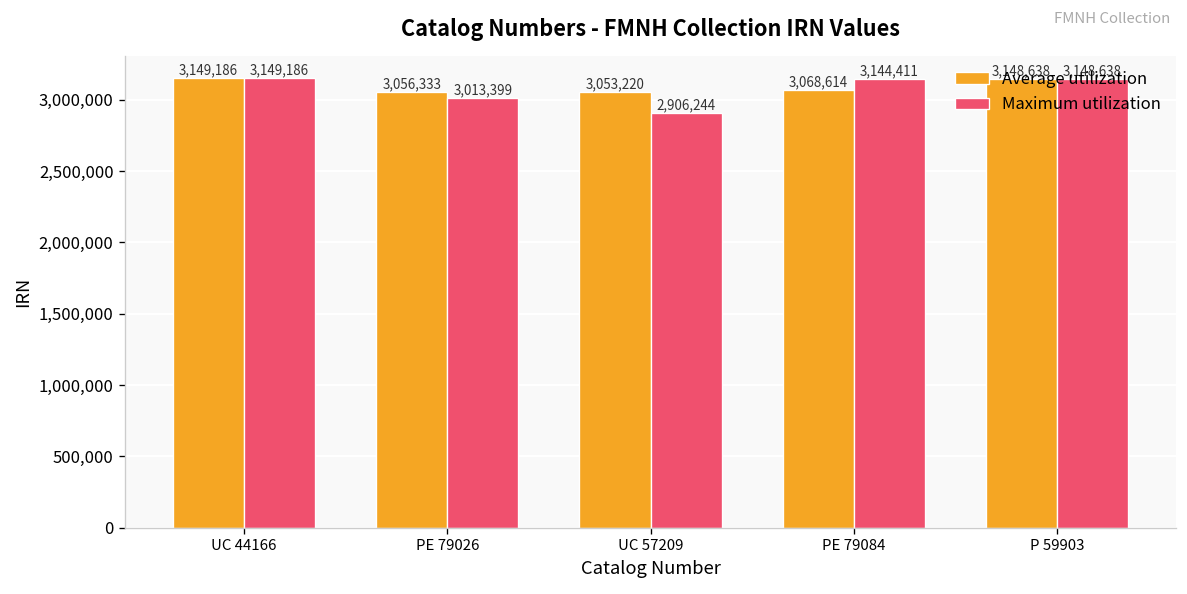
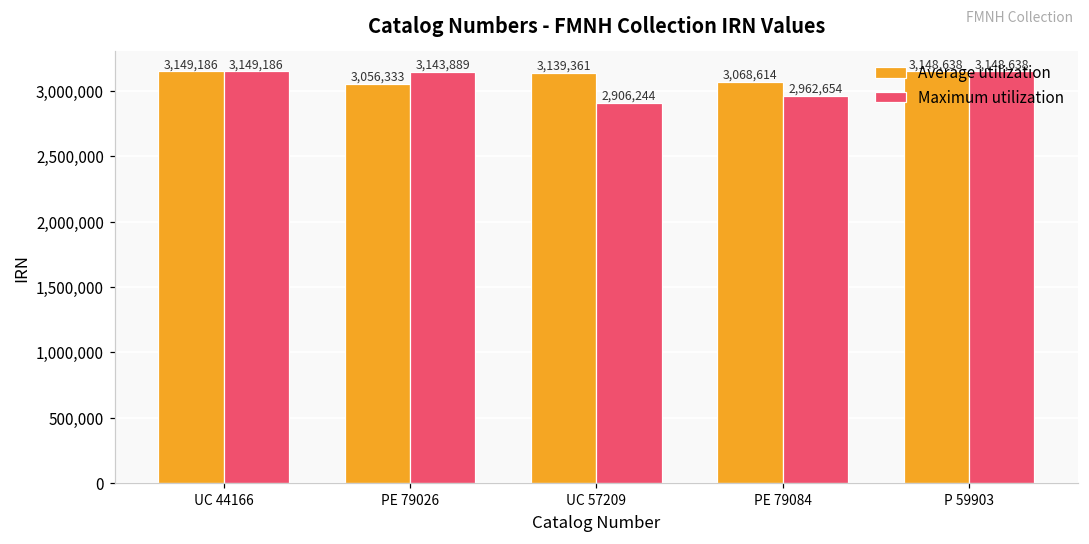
Maximum utilization, PE 79026: 3,013,399 -> 3,143,889
Average utilization, UC 57209: 3,053,220 -> 3,139,361
Maximum utilization, PE 79084: 3,144,411 -> 2,962,654
